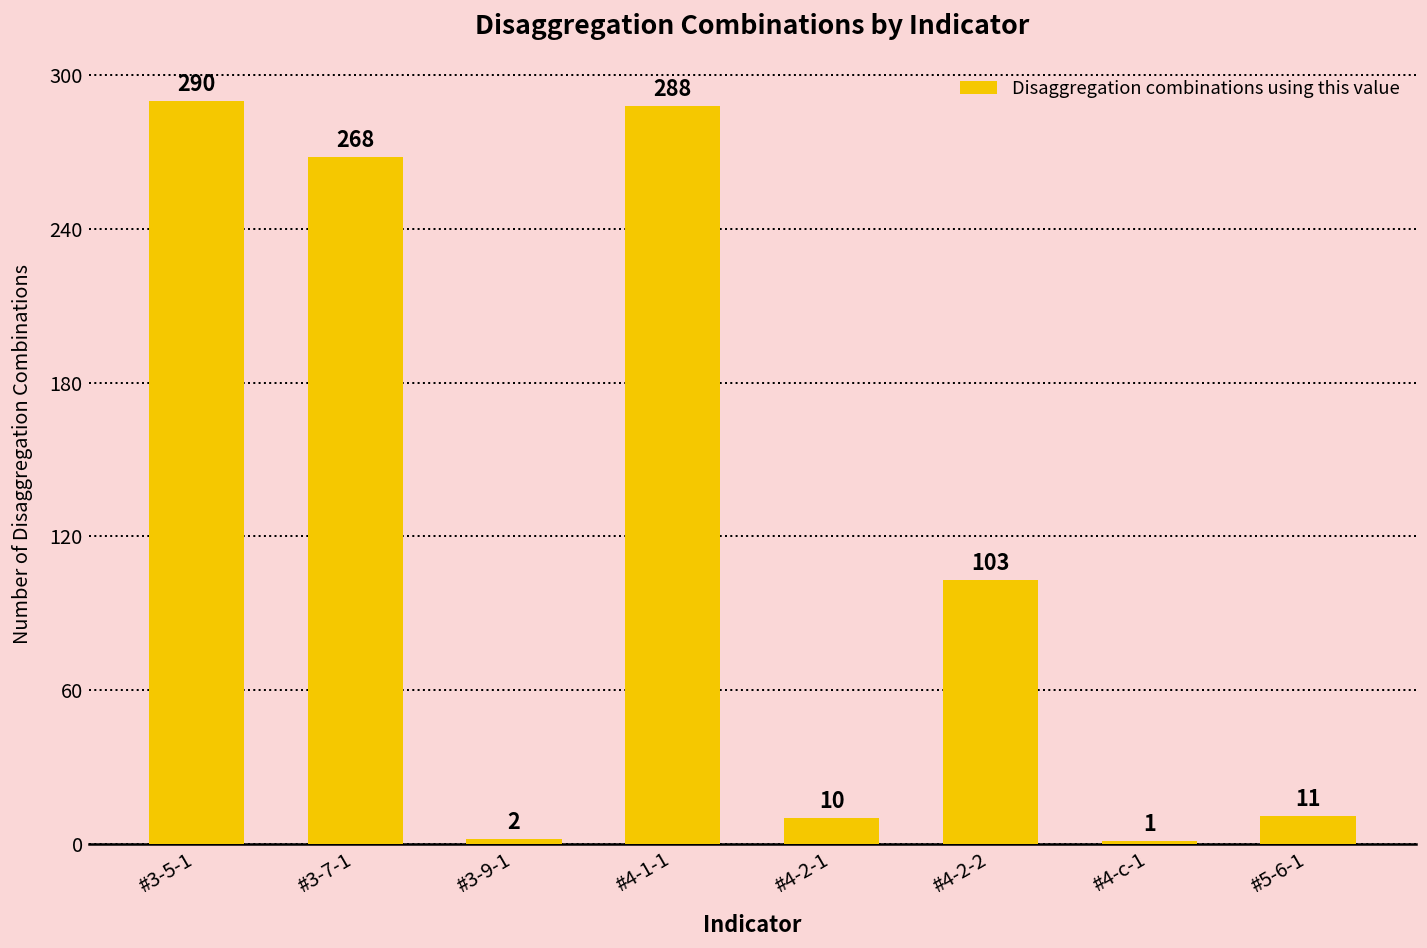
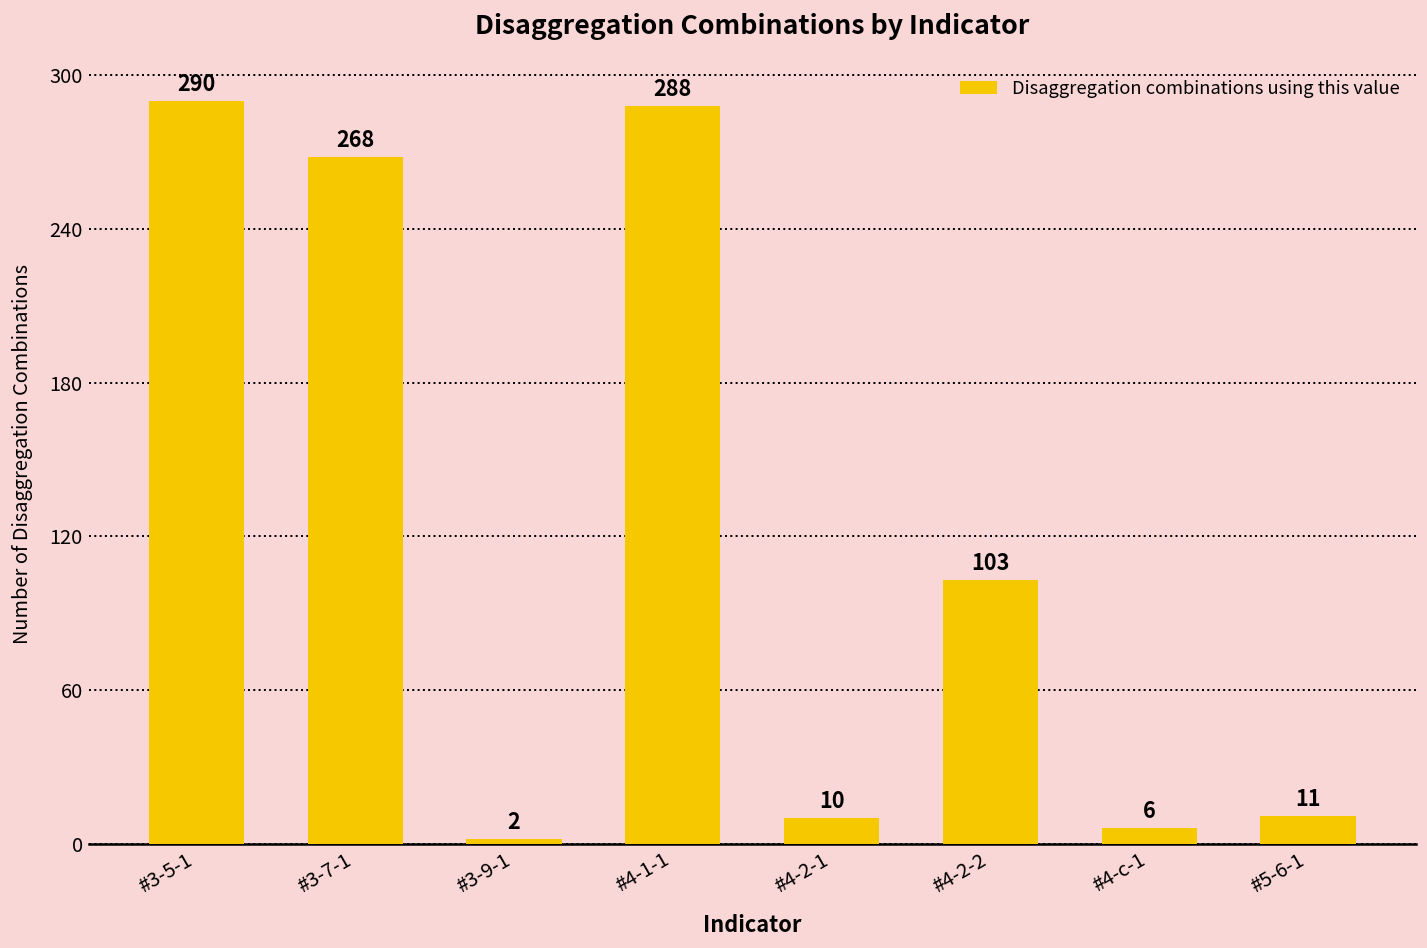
#4-c-1: 1 -> 6
